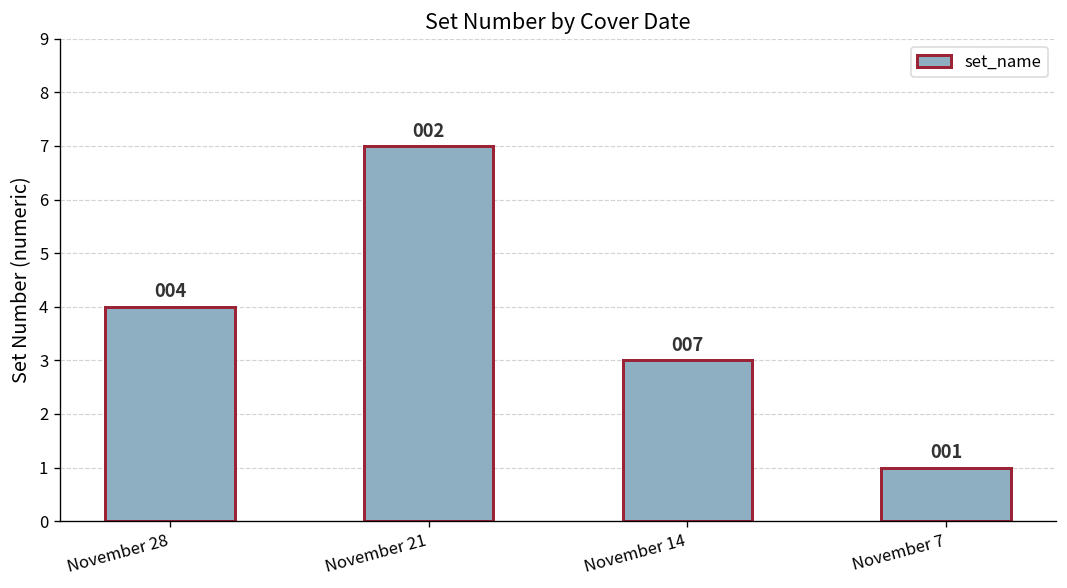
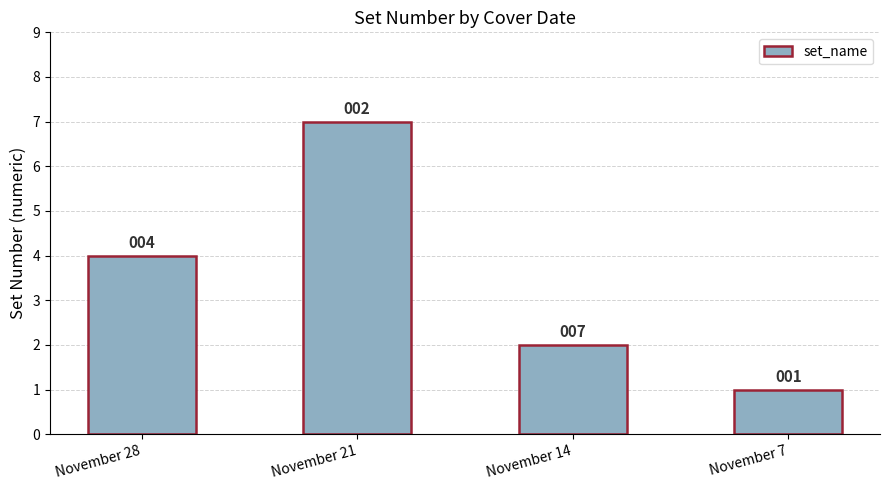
November 14: 3 -> 2
